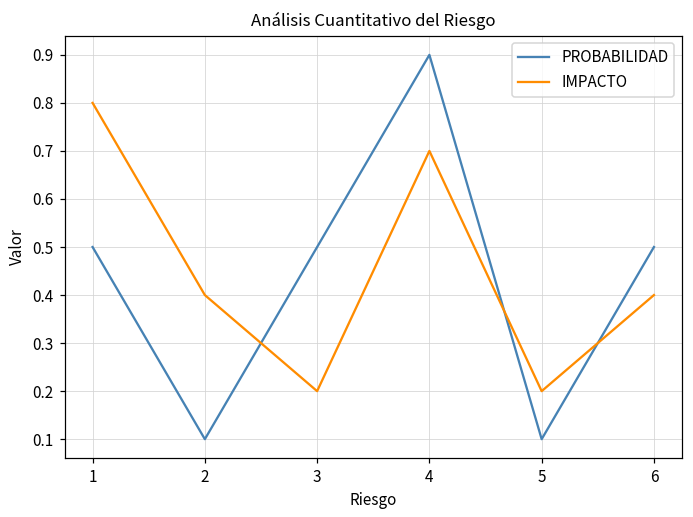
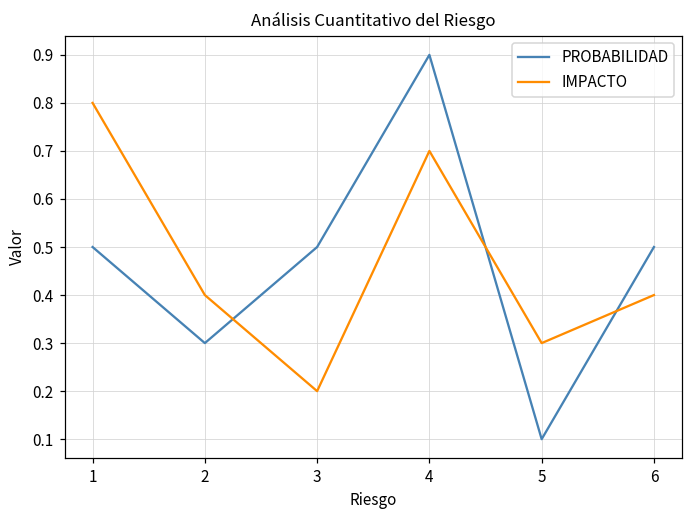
PROBABILIDAD, 2: 0.1 -> 0.3
IMPACTO, 5: 0.2 -> 0.3
